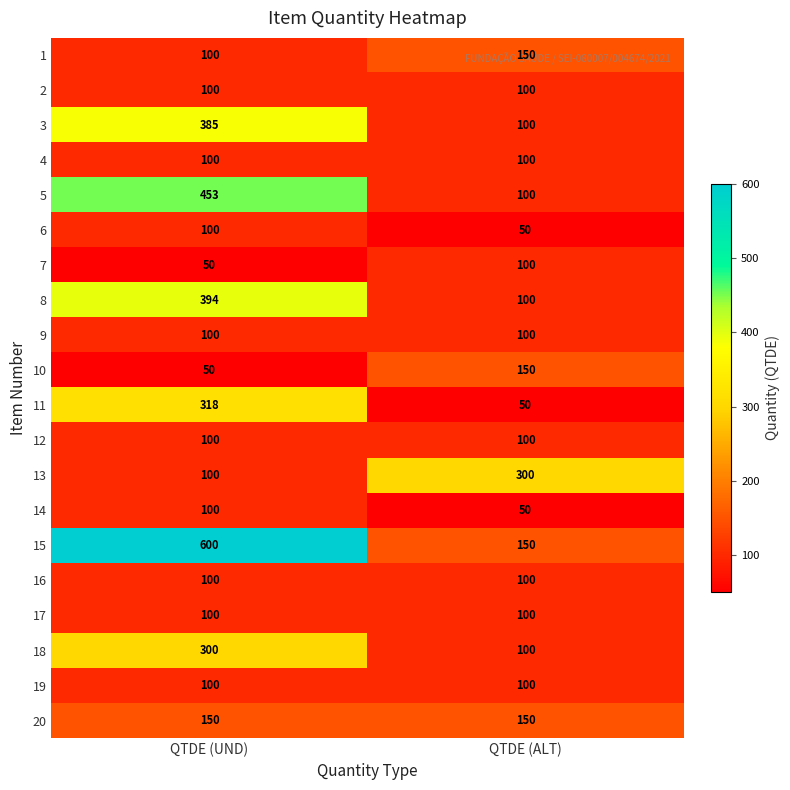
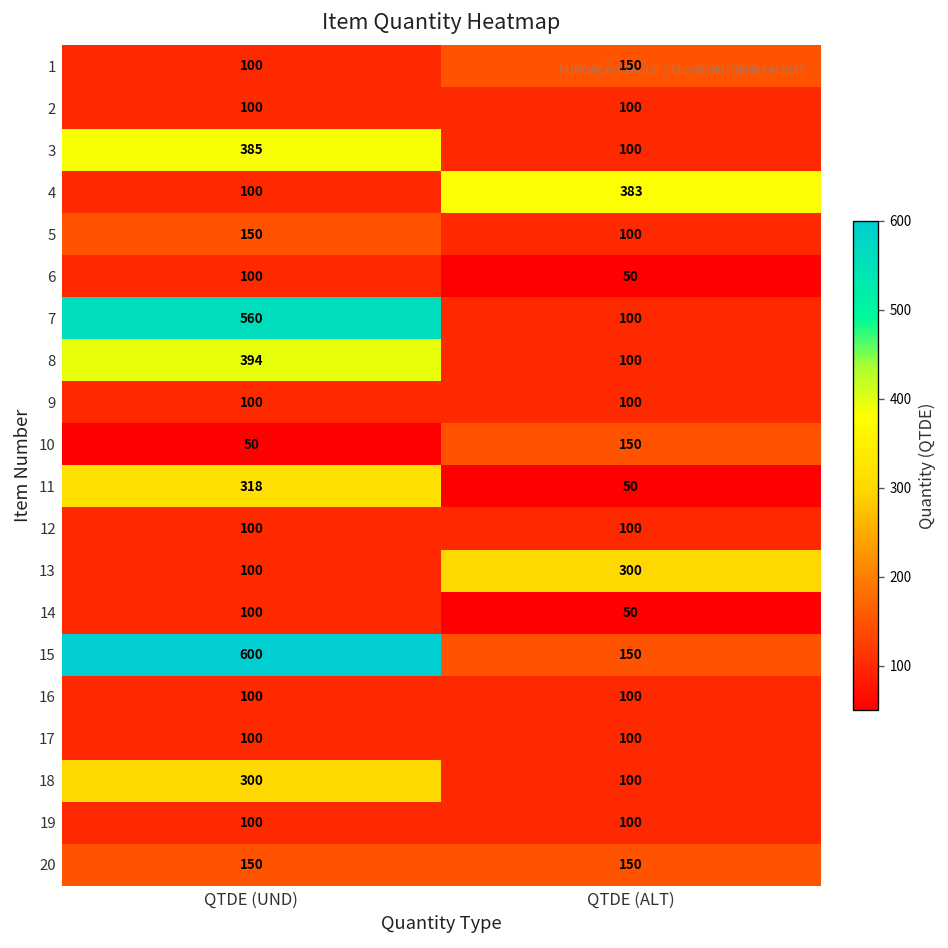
4, QTDE (ALT): 100 -> 383
5, QTDE (UND): 453 -> 150
7, QTDE (UND): 50 -> 560
